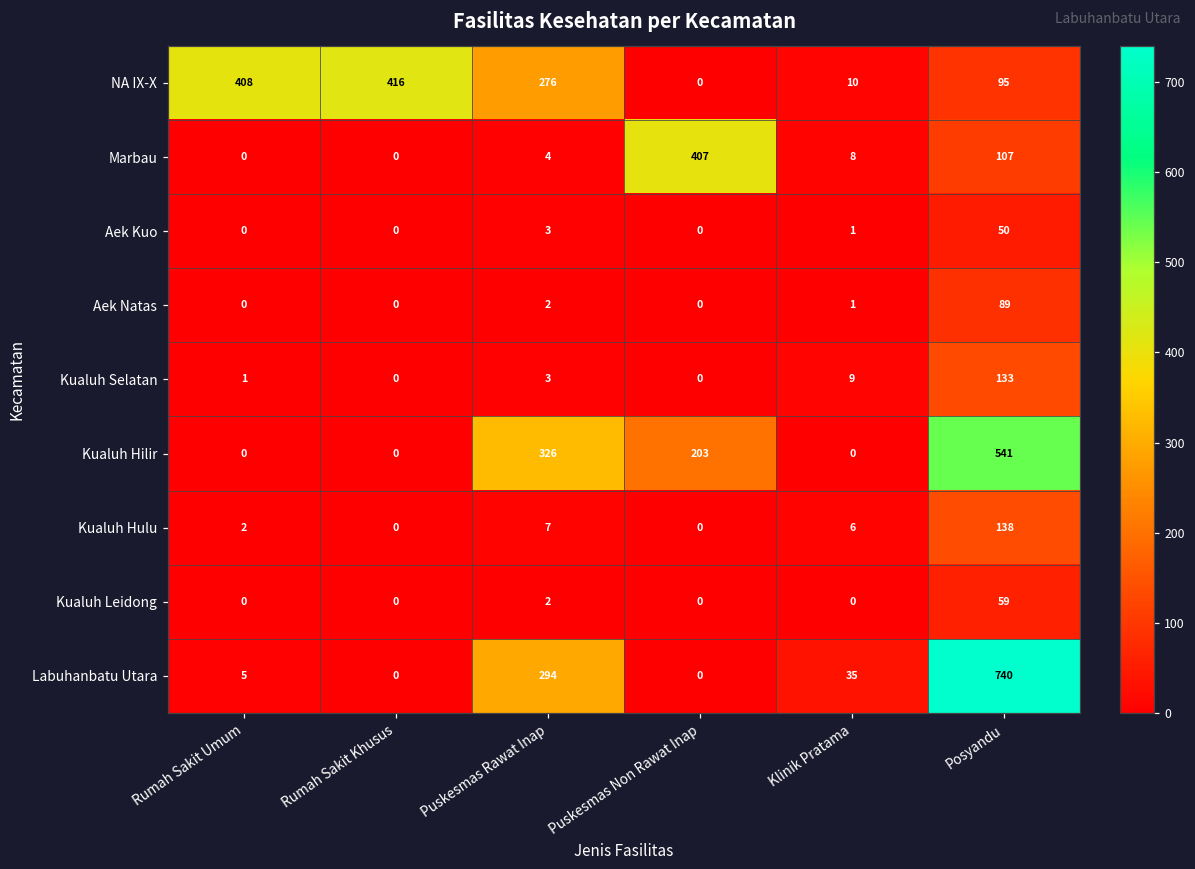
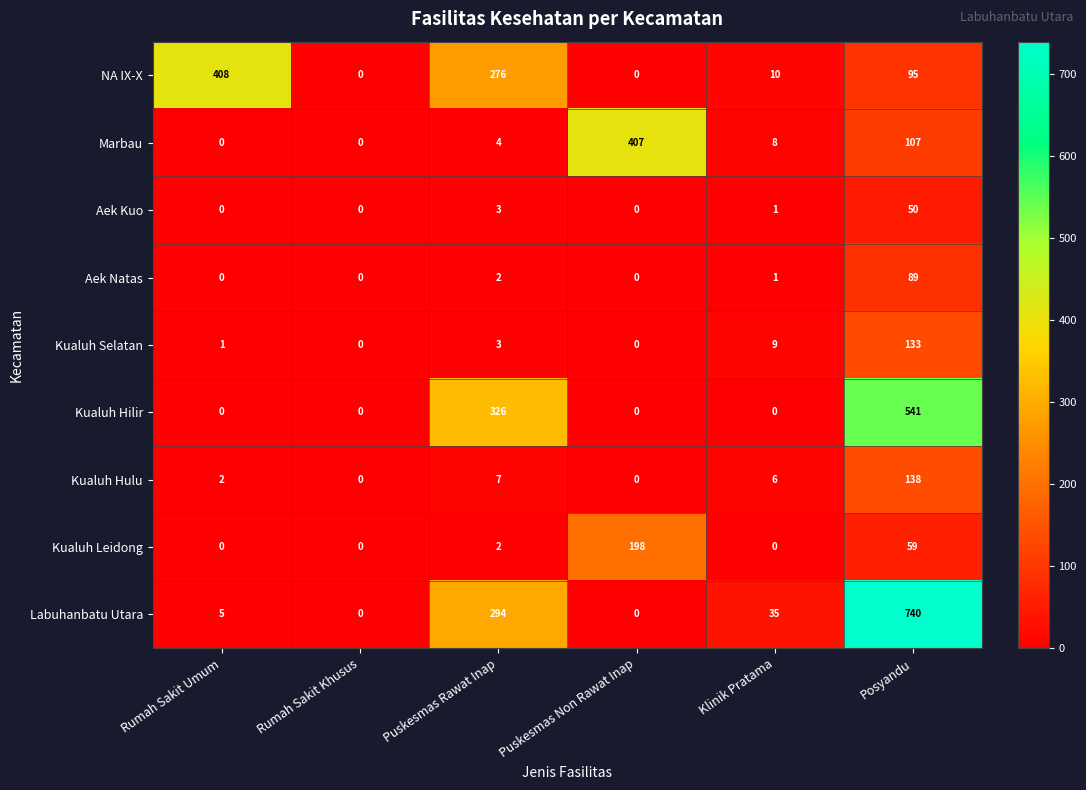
NA IX-X, Rumah Sakit Khusus: 416 -> 0
Kualuh Hilir, Puskesmas Non Rawat Inap: 203 -> 0
Kualuh Leidong, Puskesmas Non Rawat Inap: 0 -> 198
